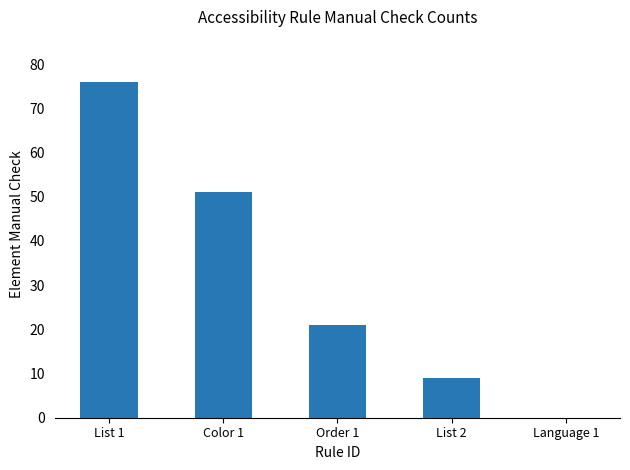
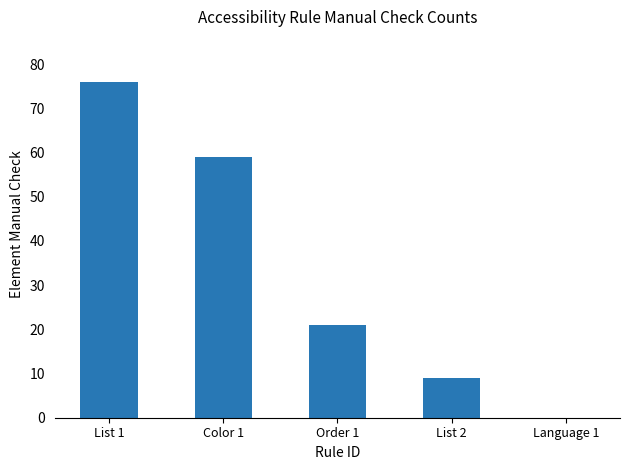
Color 1: 51 -> 59
